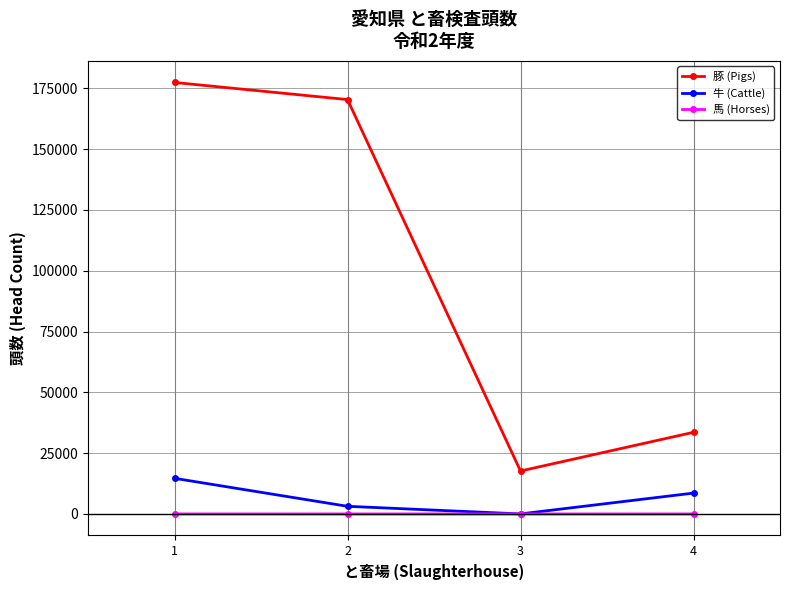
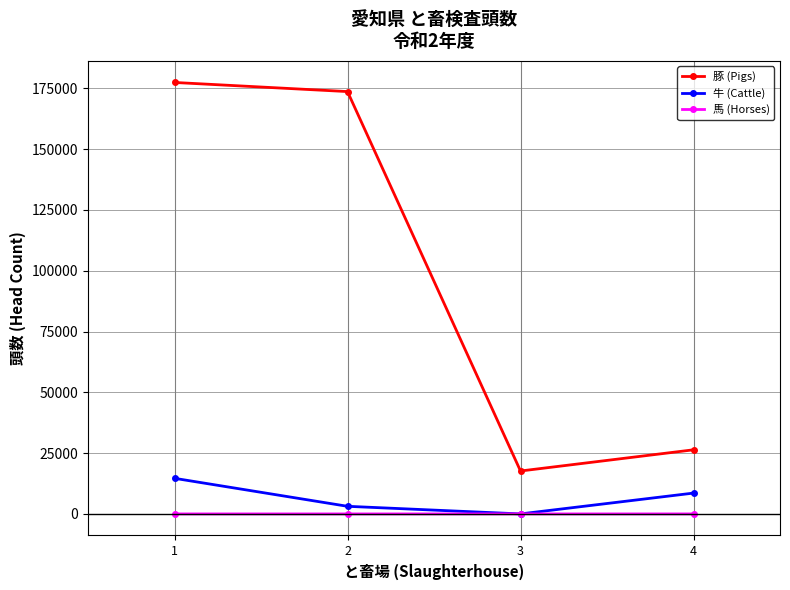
豚 (Pigs), 2: 170000 -> 174000
豚 (Pigs), 4: 34000 -> 26000
